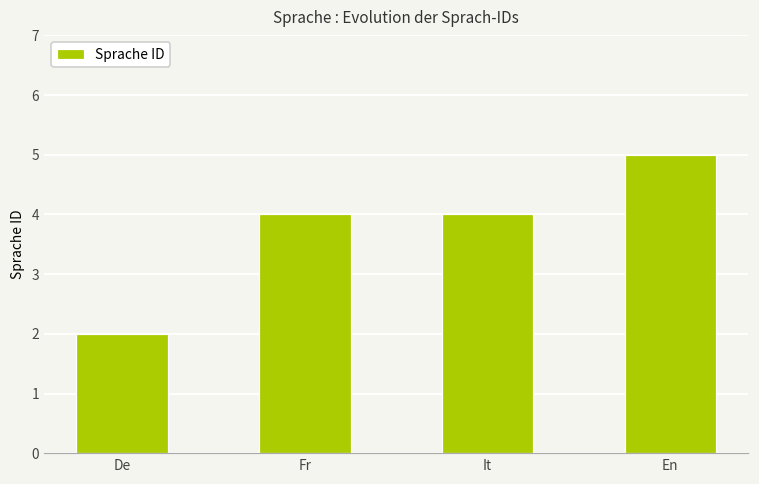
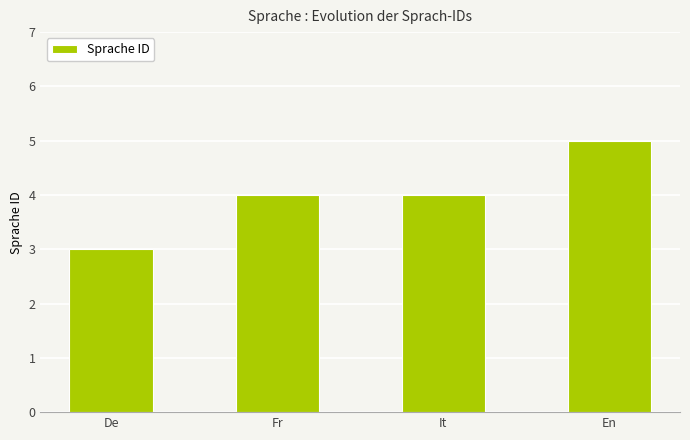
De: 2 -> 3
